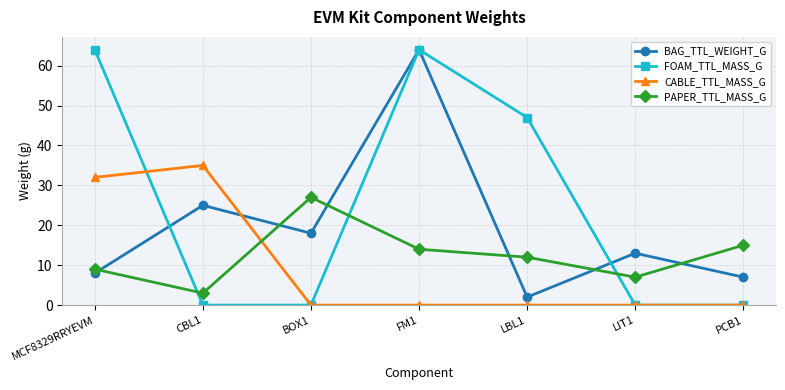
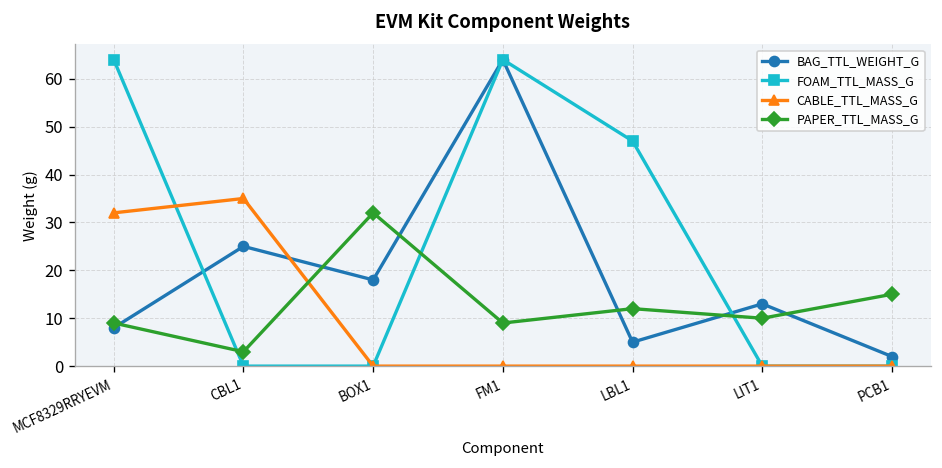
PAPER_TTL_MASS_G, BOX1: 27 -> 32
PAPER_TTL_MASS_G, FM1: 14 -> 9
BAG_TTL_WEIGHT_G, LBL1: 2 -> 5
PAPER_TTL_MASS_G, LIT1: 7 -> 10
BAG_TTL_WEIGHT_G, PCB1: 7 -> 2
